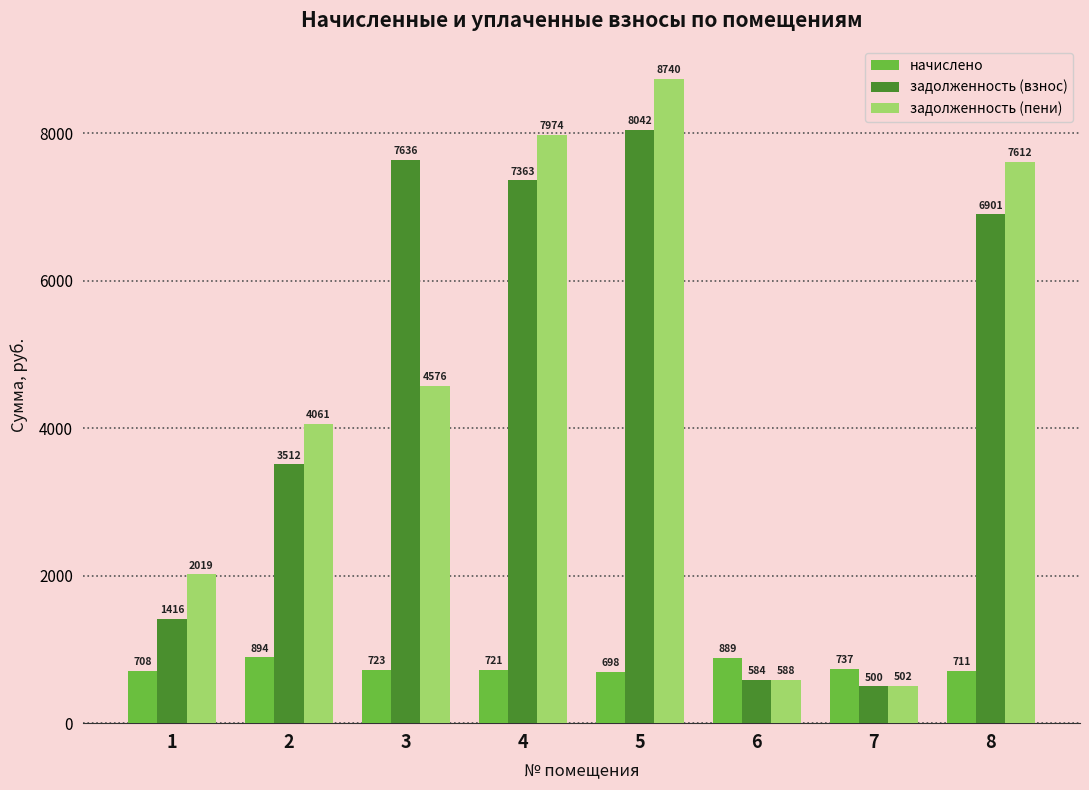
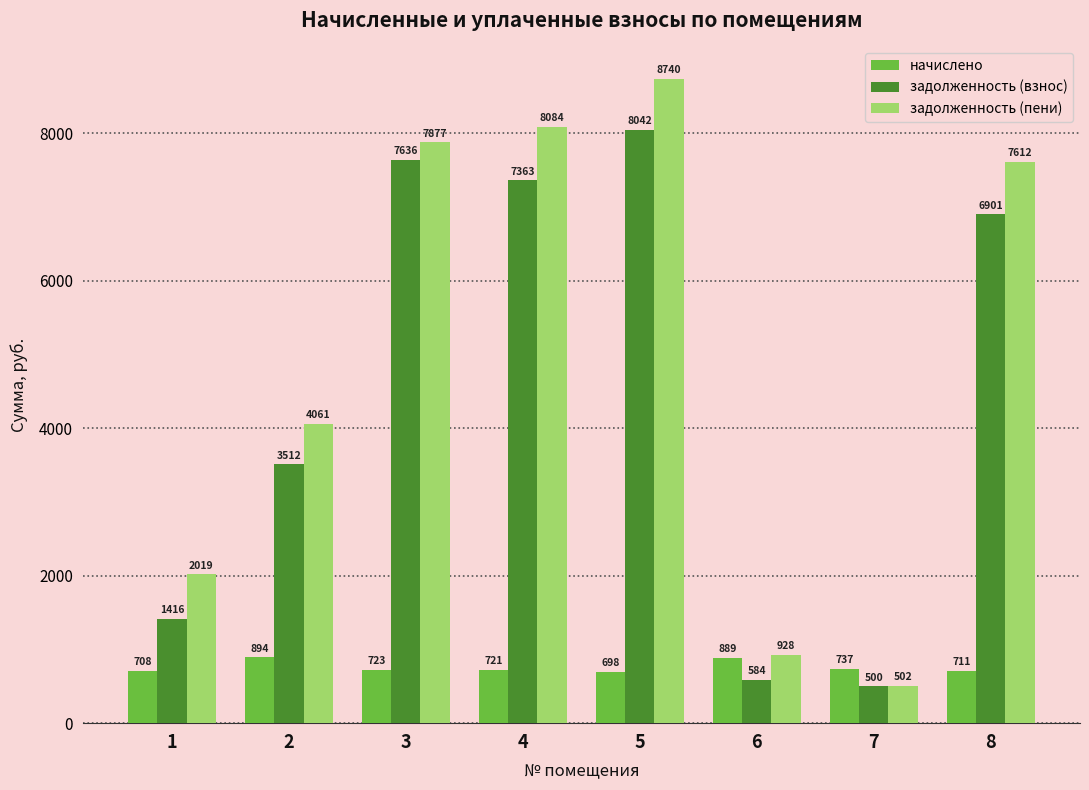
задолженность (пени), 3: 4576 -> 7877
задолженность (пени), 4: 7974 -> 8084
задолженность (пени), 6: 588 -> 928
